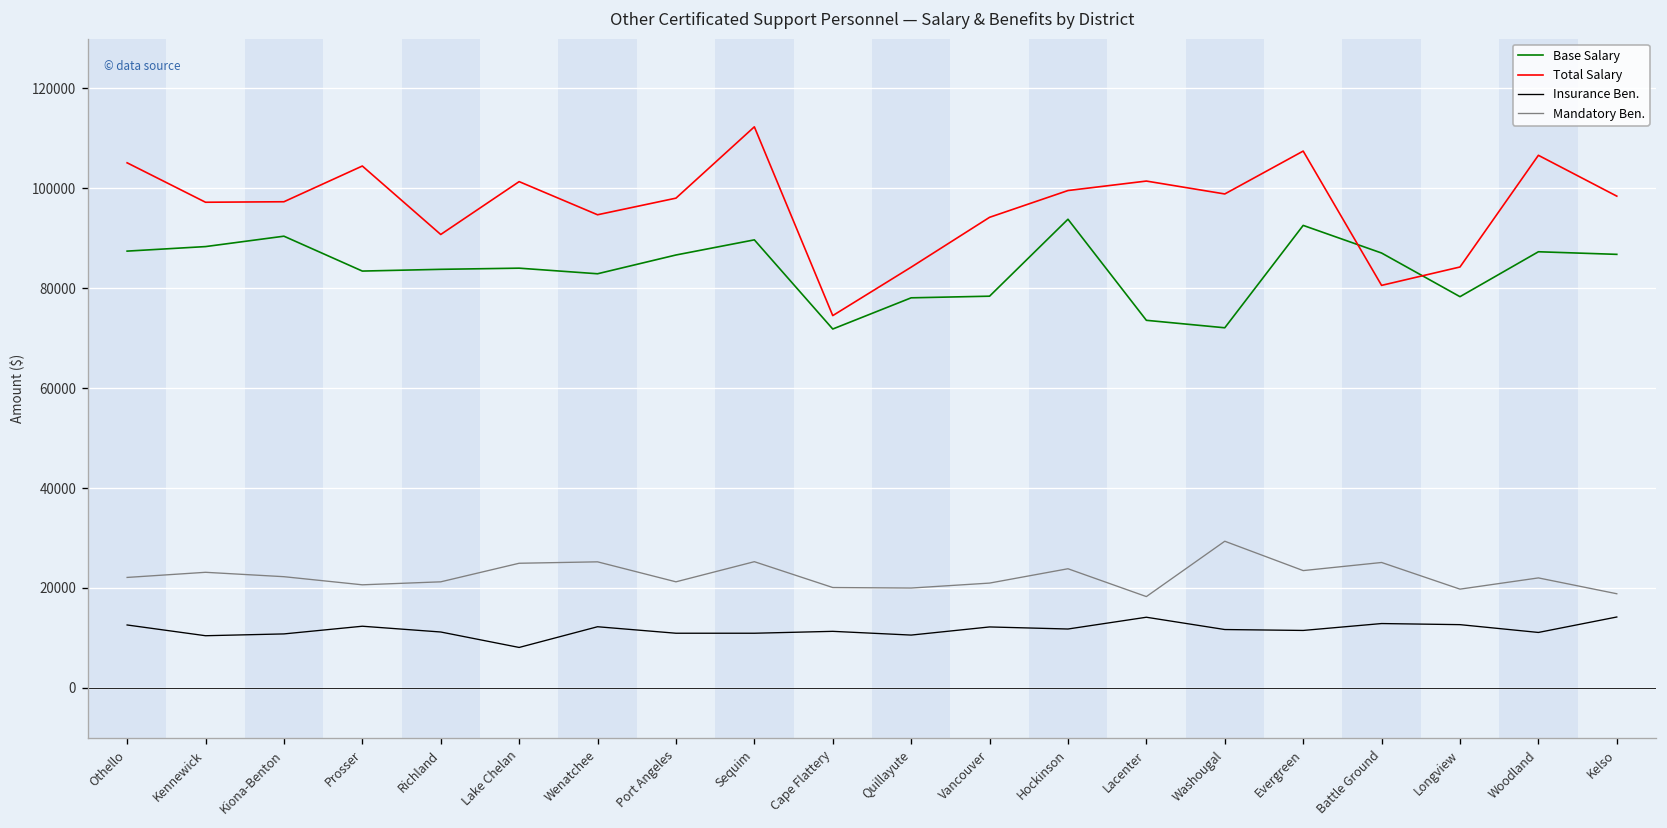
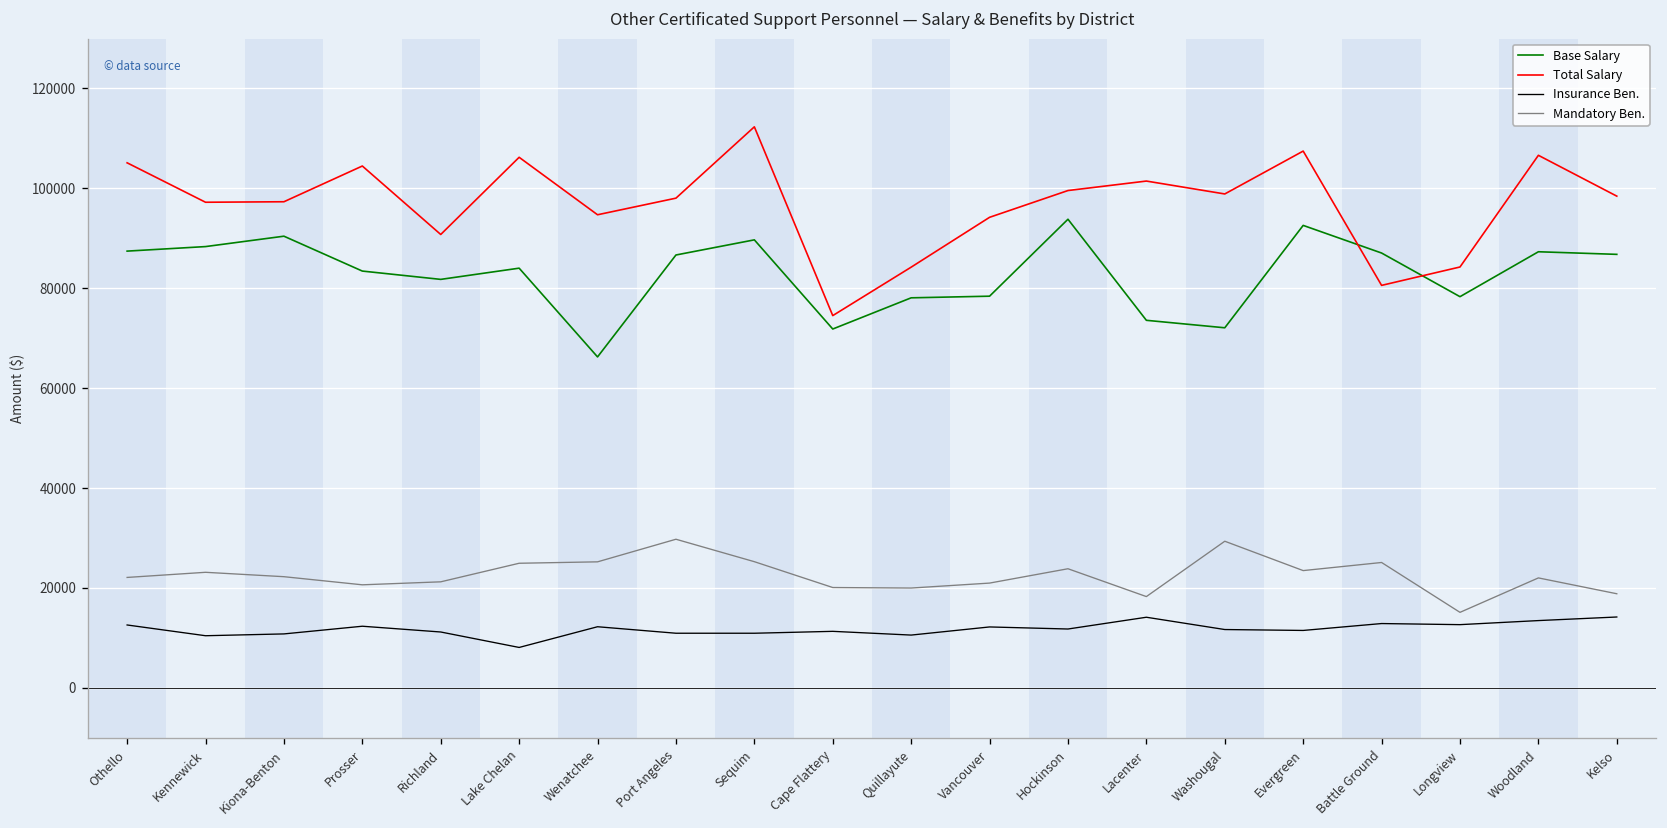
Base Salary, Richland: 84000 -> 82000
Total Salary, Lake Chelan: 101000 -> 106000
Base Salary, Wenatchee: 83000 -> 66000
Mandatory Ben., Port Angeles: 21000 -> 30000
Mandatory Ben., Longview: 20000 -> 15000
Insurance Ben., Woodland: 11000 -> 13000
